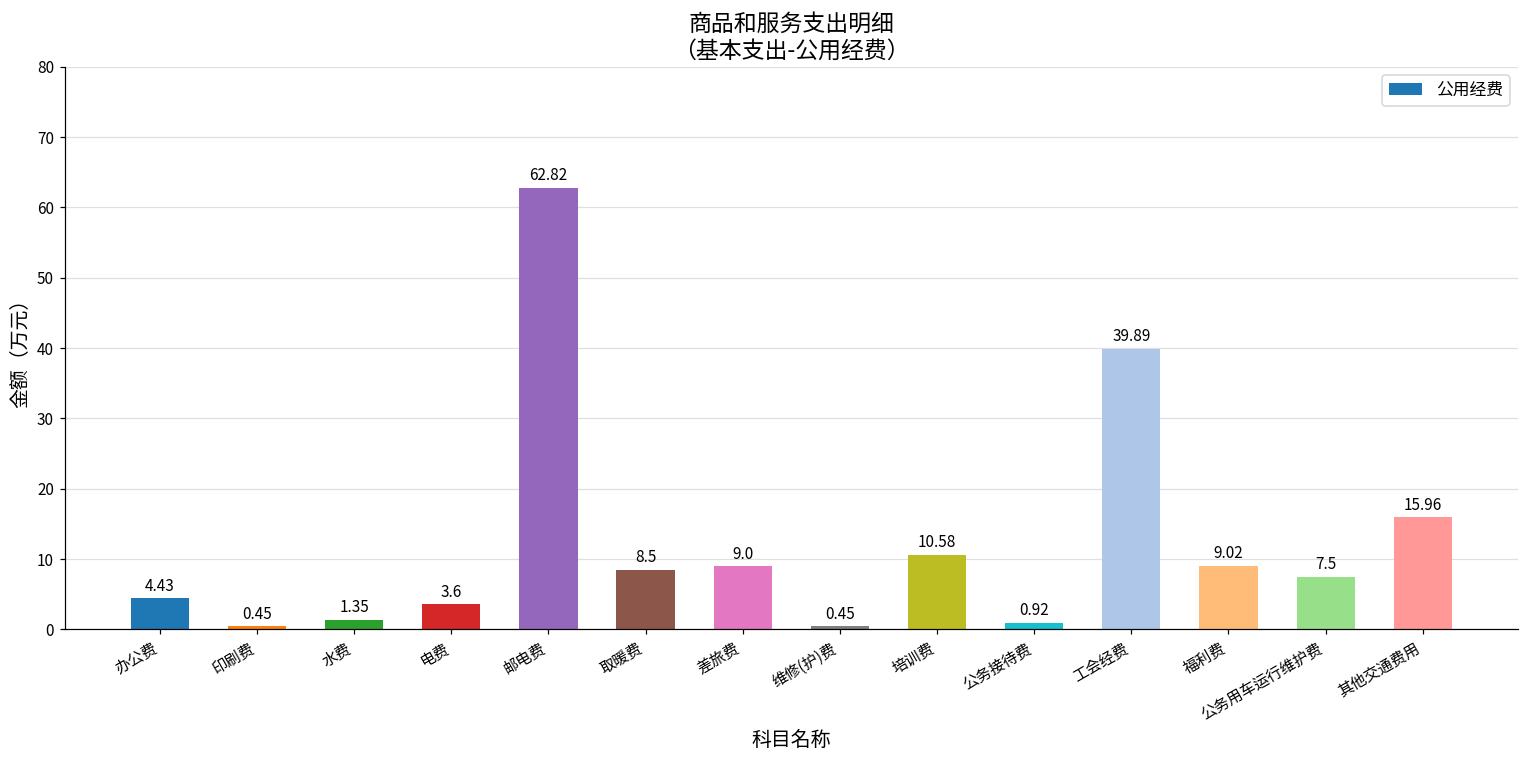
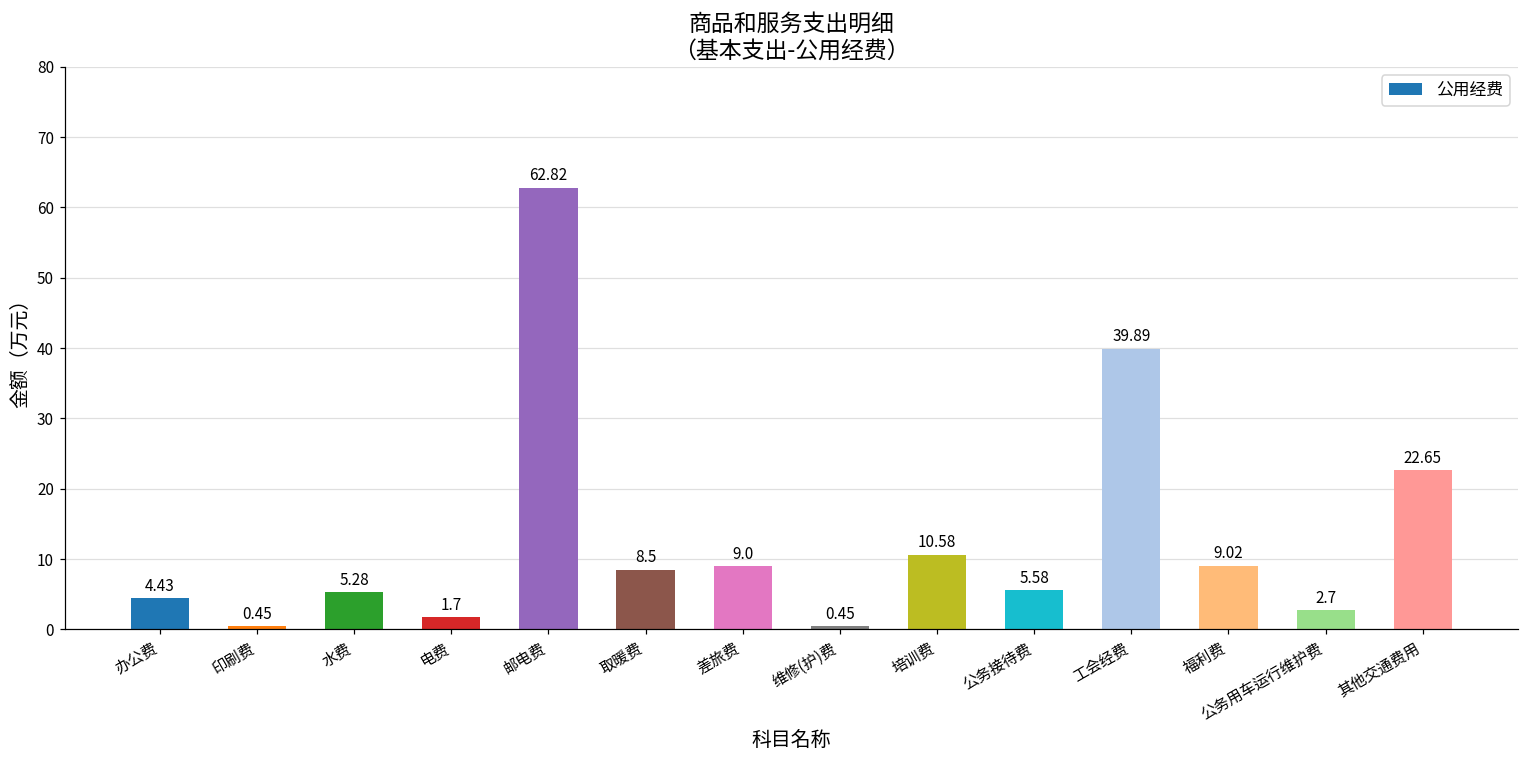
水费: 1.35 -> 5.28
电费: 3.6 -> 1.7
公务接待费: 0.92 -> 5.58
公务用车运行维护费: 7.5 -> 2.7
其他交通费用: 15.96 -> 22.65
